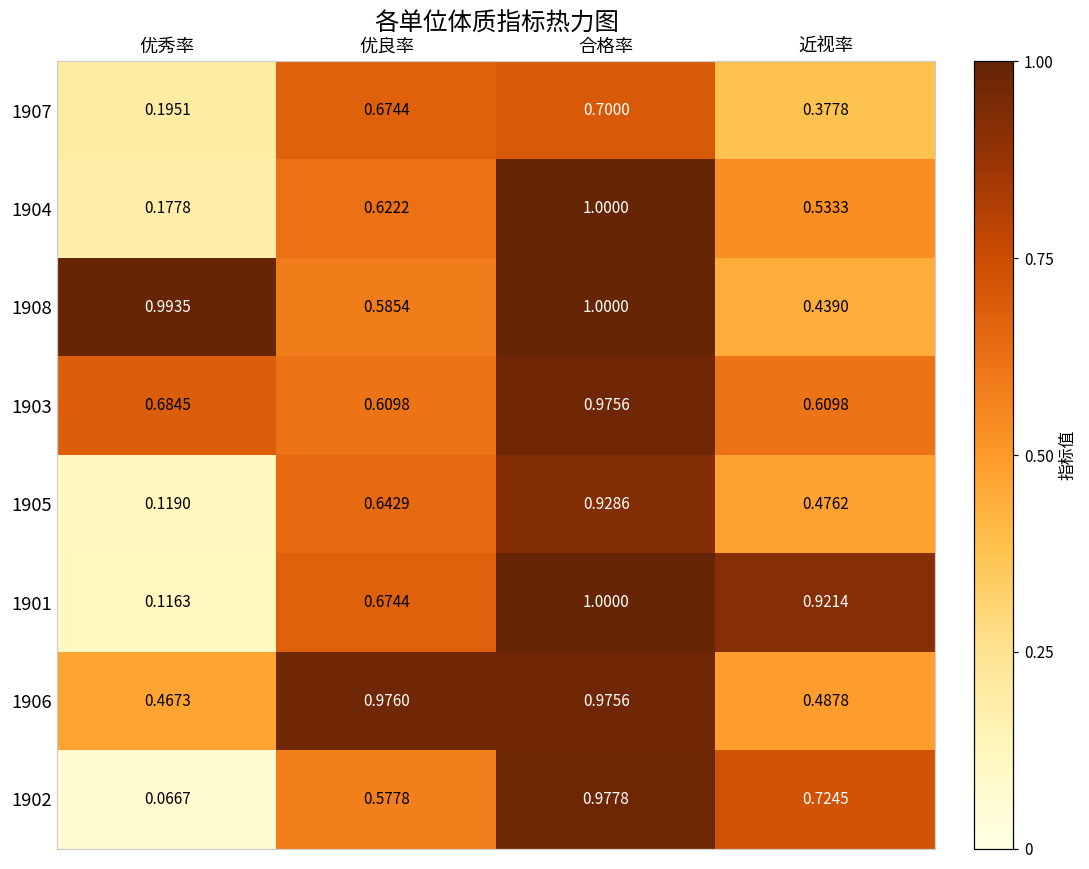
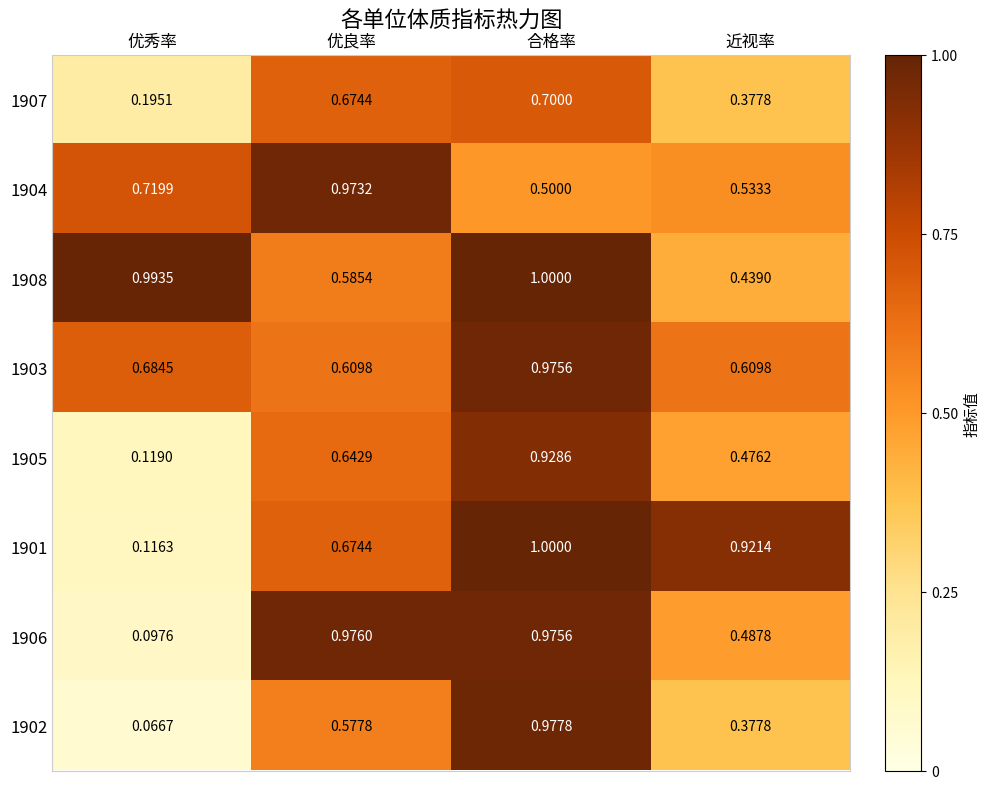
1904, 优秀率: 0.1778 -> 0.7199
1904, 优良率: 0.6222 -> 0.9732
1904, 合格率: 1.0000 -> 0.5000
1906, 优秀率: 0.4673 -> 0.0976
1902, 近视率: 0.7245 -> 0.3778
